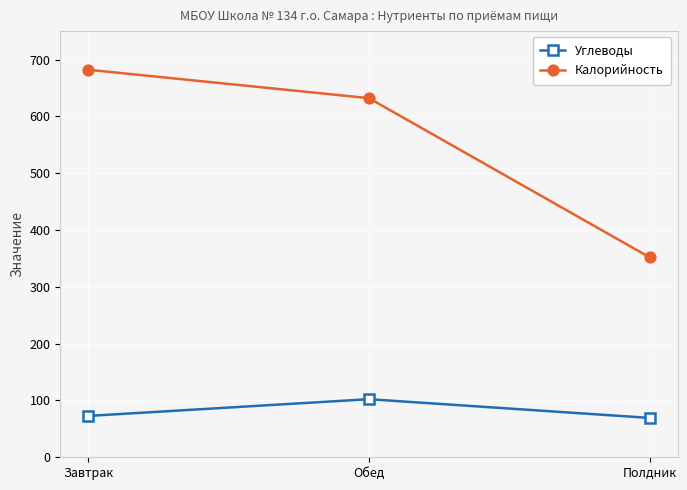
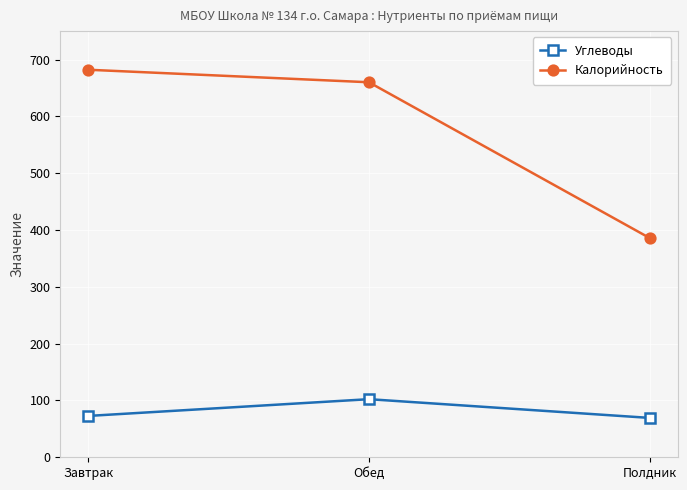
Калорийность, Обед: 630 -> 660
Калорийность, Полдник: 350 -> 390
